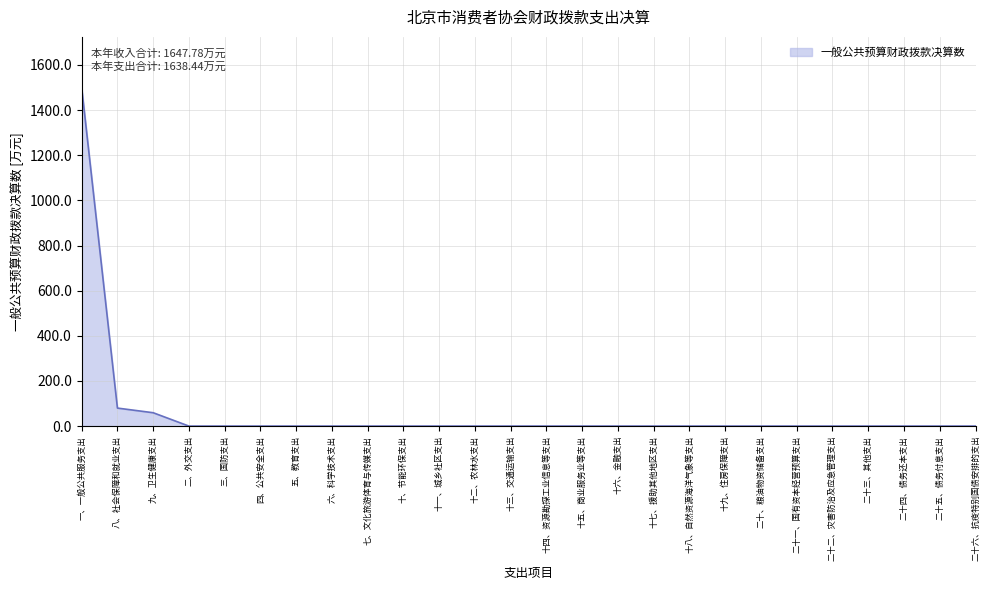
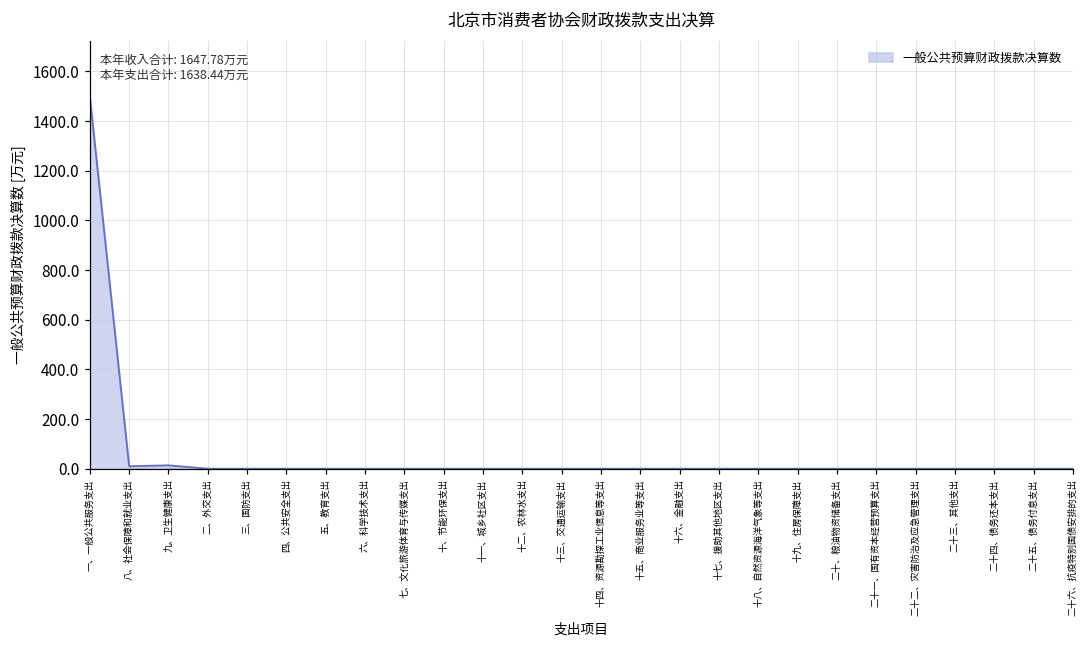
八、社会保障和就业支出: 80 -> 10
九、卫生健康支出: 60 -> 10
